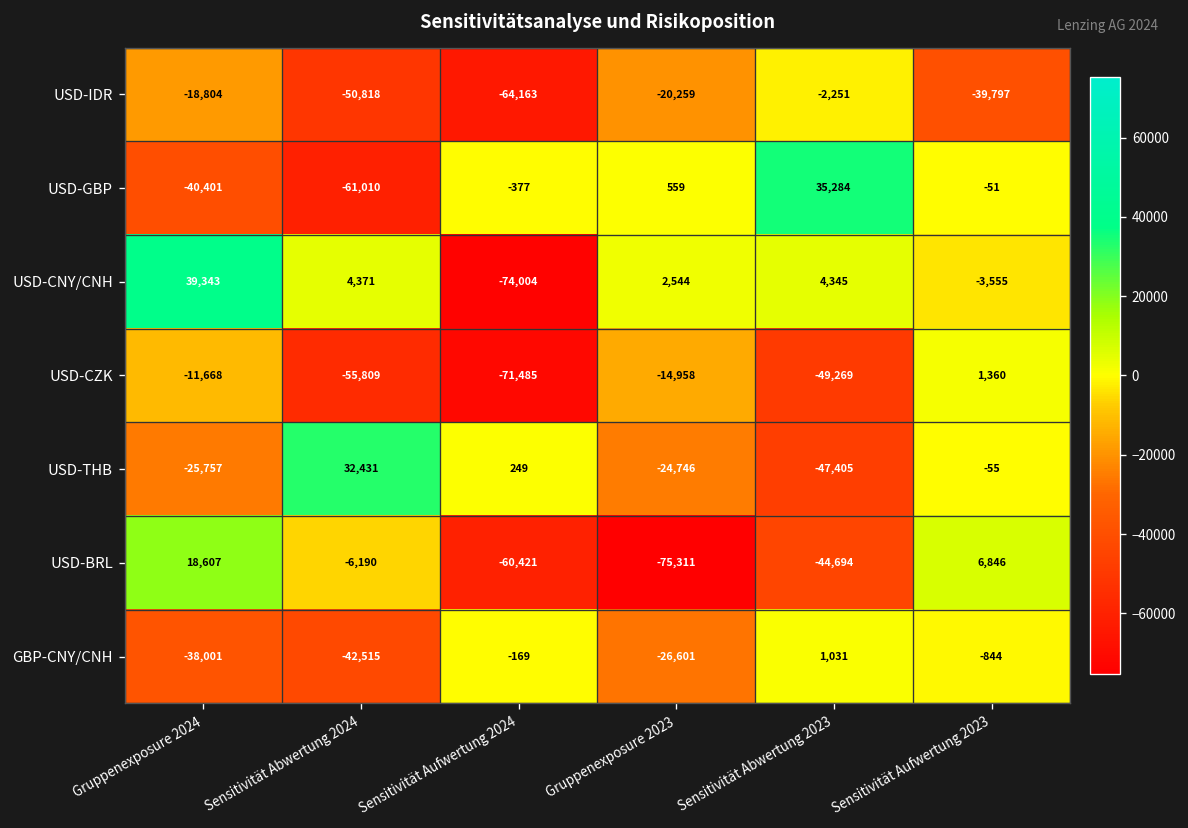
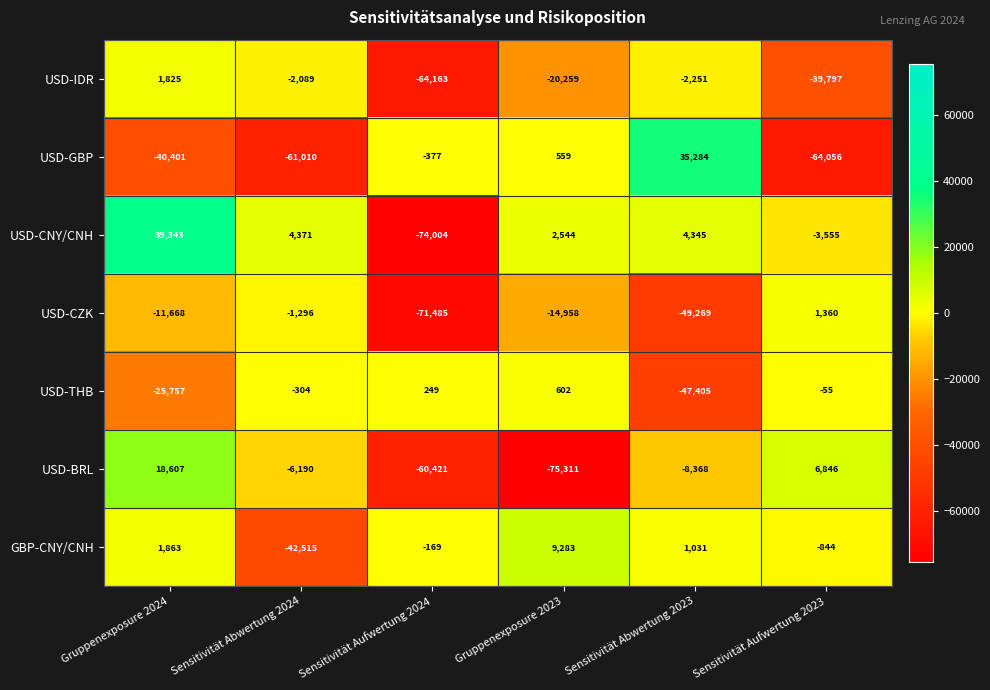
USD-IDR, Gruppenexposure 2024: -18,804 -> 1,825
USD-IDR, Sensitivität Abwertung 2024: -50,818 -> -2,089
USD-GBP, Sensitivität Aufwertung 2023: -51 -> -64,056
USD-CZK, Sensitivität Abwertung 2024: -55,809 -> -1,296
USD-THB, Sensitivität Abwertung 2024: 32,431 -> -304
USD-THB, Gruppenexposure 2023: -24,746 -> 602
USD-BRL, Sensitivität Abwertung 2023: -44,694 -> -8,368
GBP-CNY/CNH, Gruppenexposure 2024: -38,001 -> 1,863
GBP-CNY/CNH, Gruppenexposure 2023: -26,601 -> 9,283
